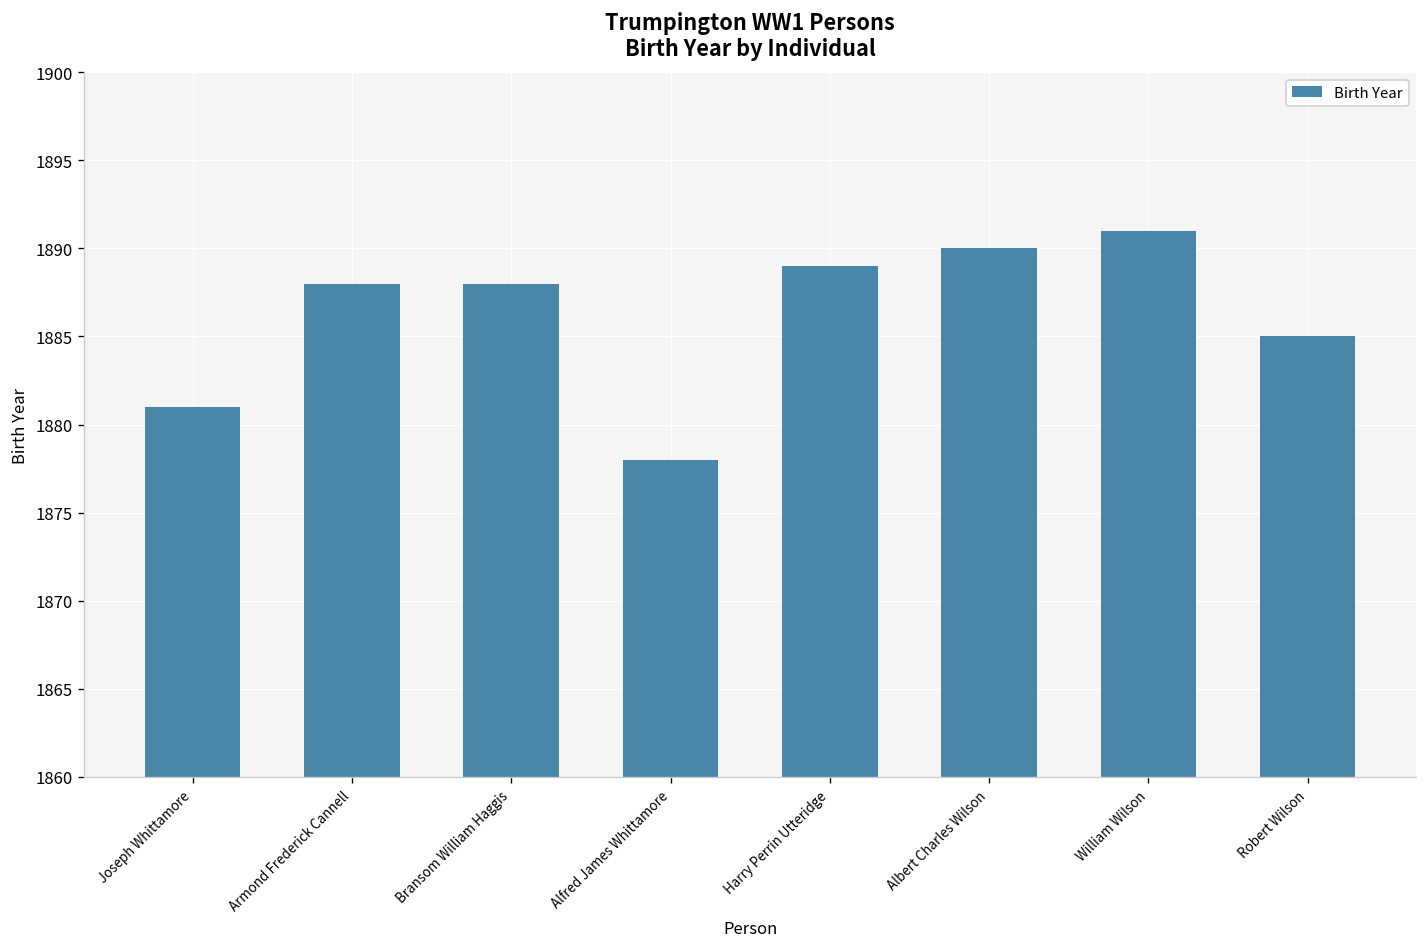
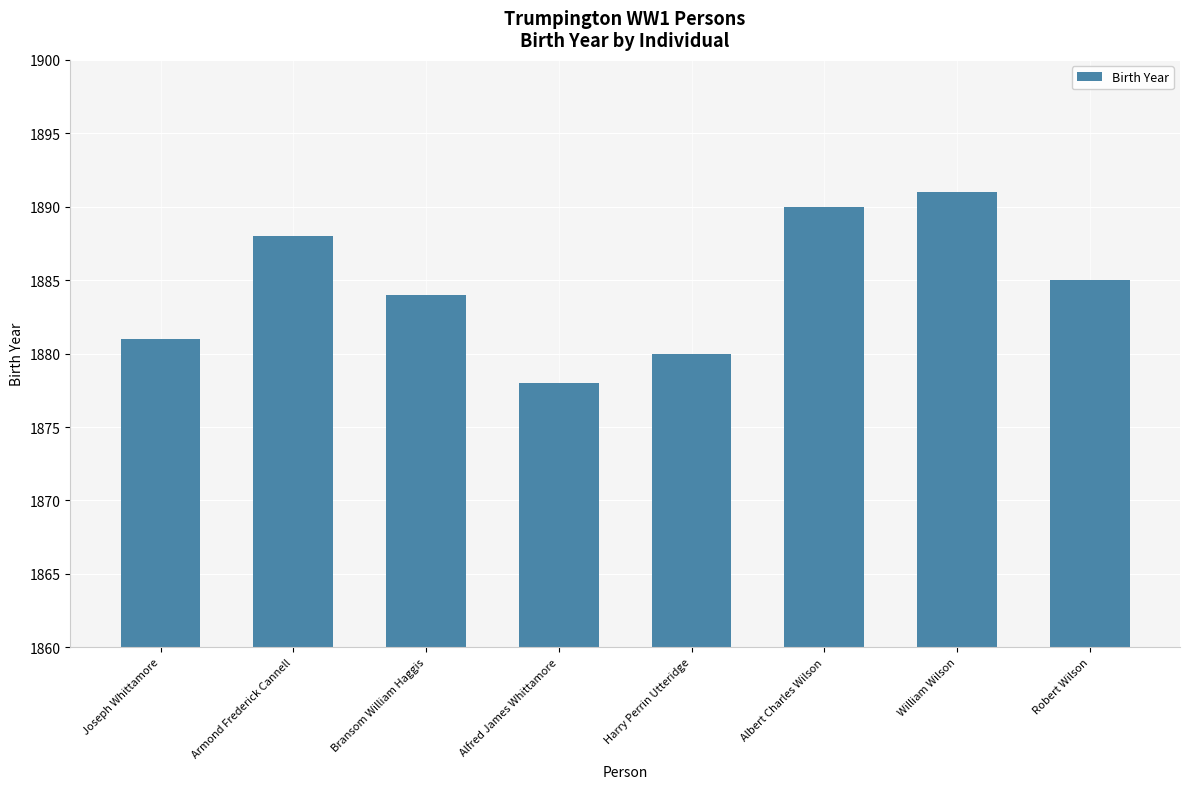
Bransom William Haggis: 1888 -> 1884
Harry Perrin Utteridge: 1889 -> 1880
